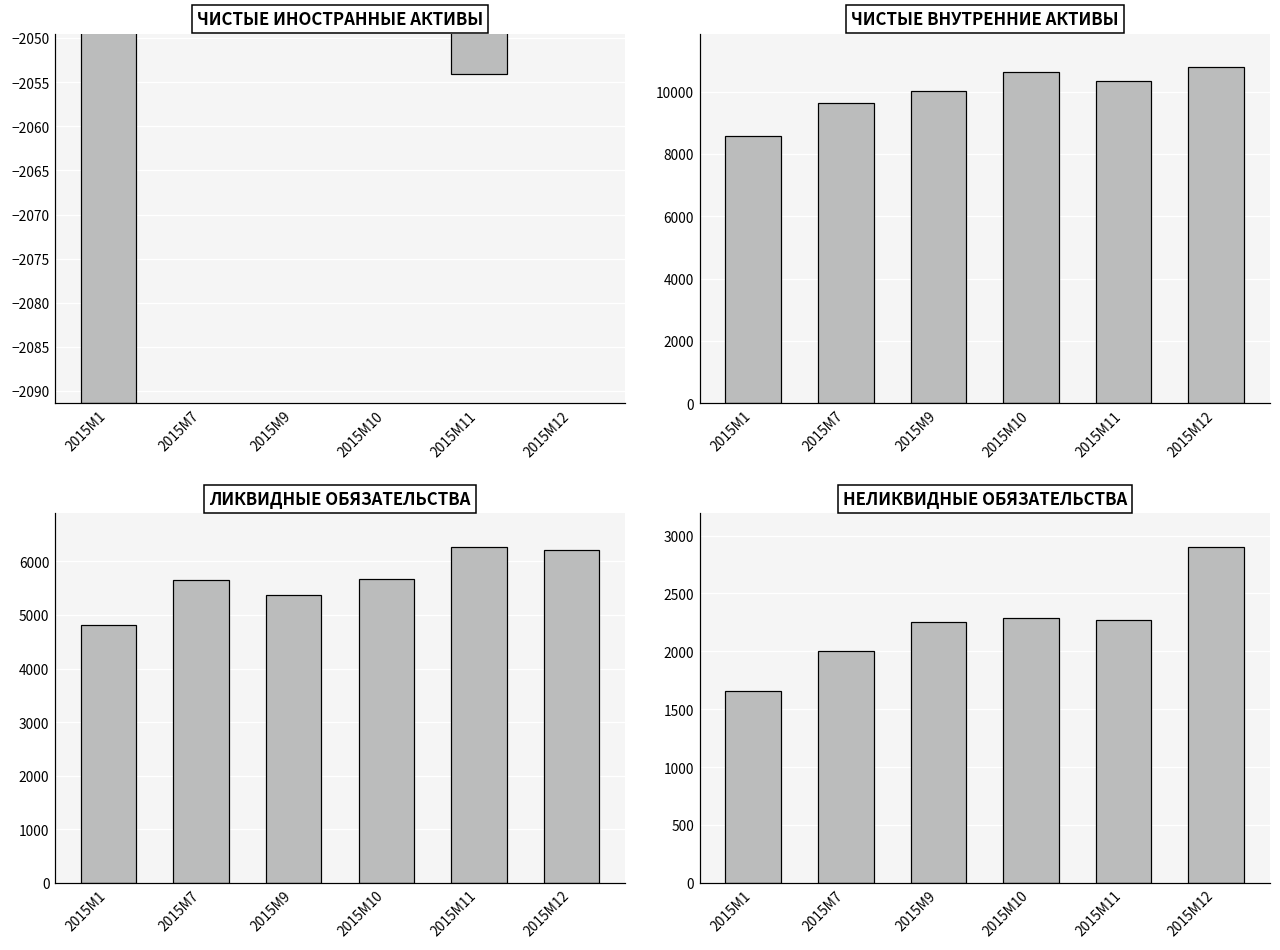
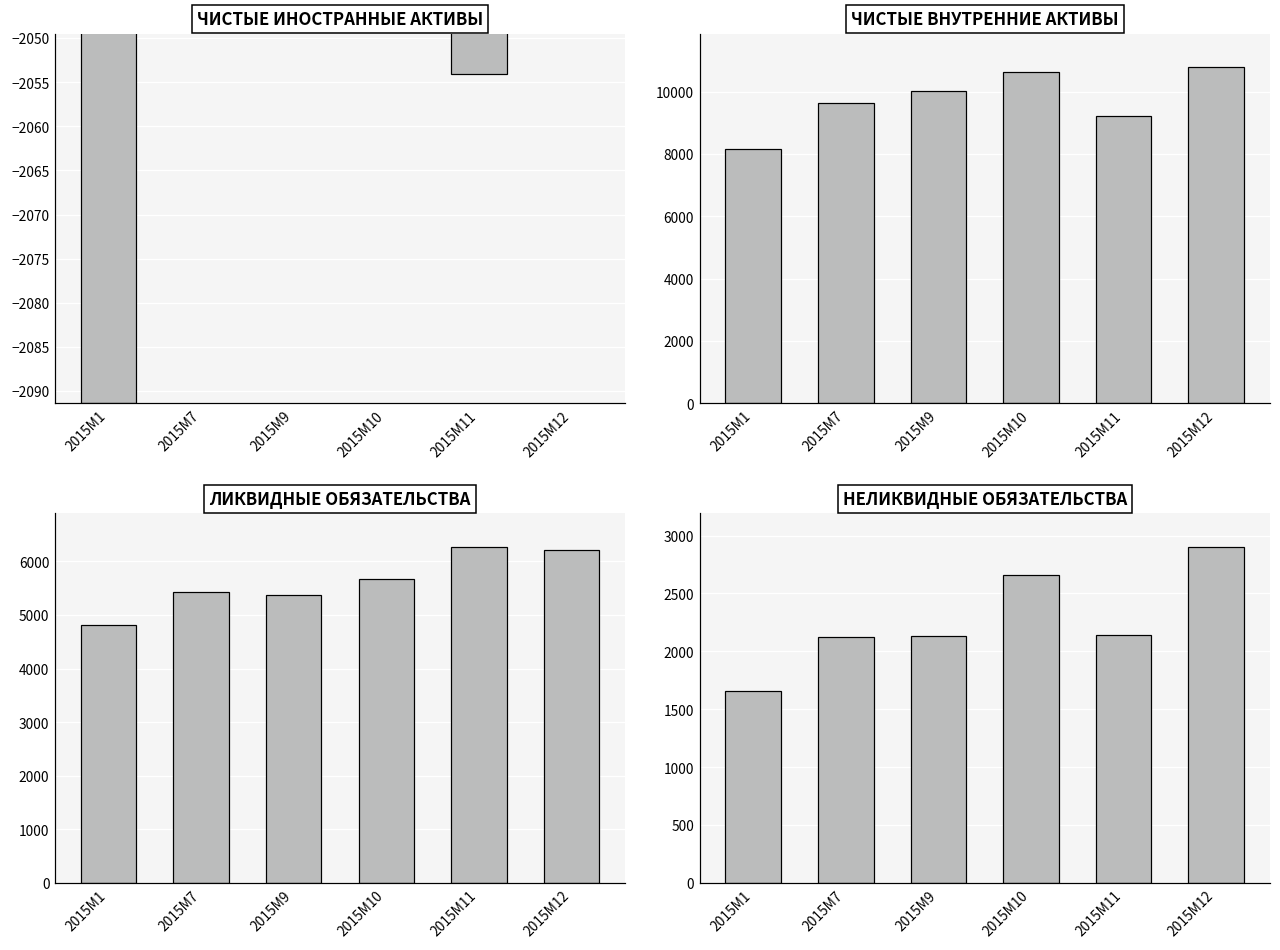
ЧИСТЫЕ ВНУТРЕННИЕ АКТИВЫ, 2015M1: 8600 -> 8200
ЧИСТЫЕ ВНУТРЕННИЕ АКТИВЫ, 2015M11: 10400 -> 9200
ЛИКВИДНЫЕ ОБЯЗАТЕЛЬСТВА, 2015M7: 5700 -> 5400
НЕЛИКВИДНЫЕ ОБЯЗАТЕЛЬСТВА, 2015M7: 2010 -> 2120
НЕЛИКВИДНЫЕ ОБЯЗАТЕЛЬСТВА, 2015M9: 2250 -> 2140
НЕЛИКВИДНЫЕ ОБЯЗАТЕЛЬСТВА, 2015M10: 2280 -> 2660
НЕЛИКВИДНЫЕ ОБЯЗАТЕЛЬСТВА, 2015M11: 2270 -> 2140
